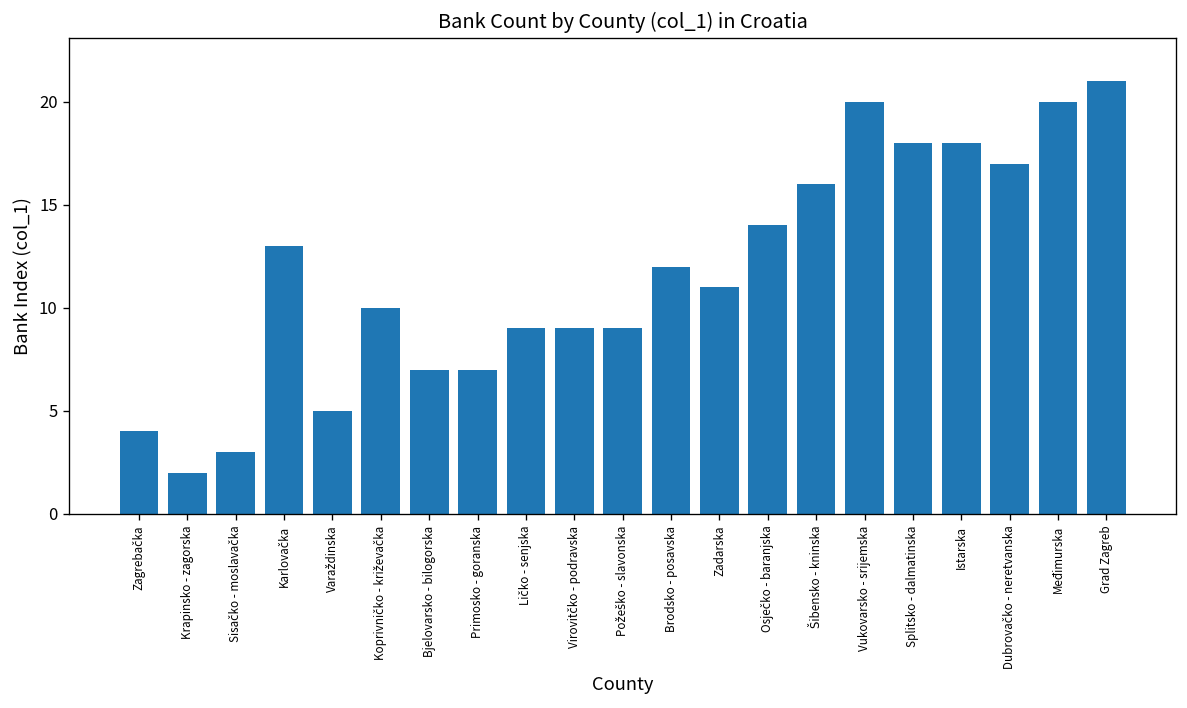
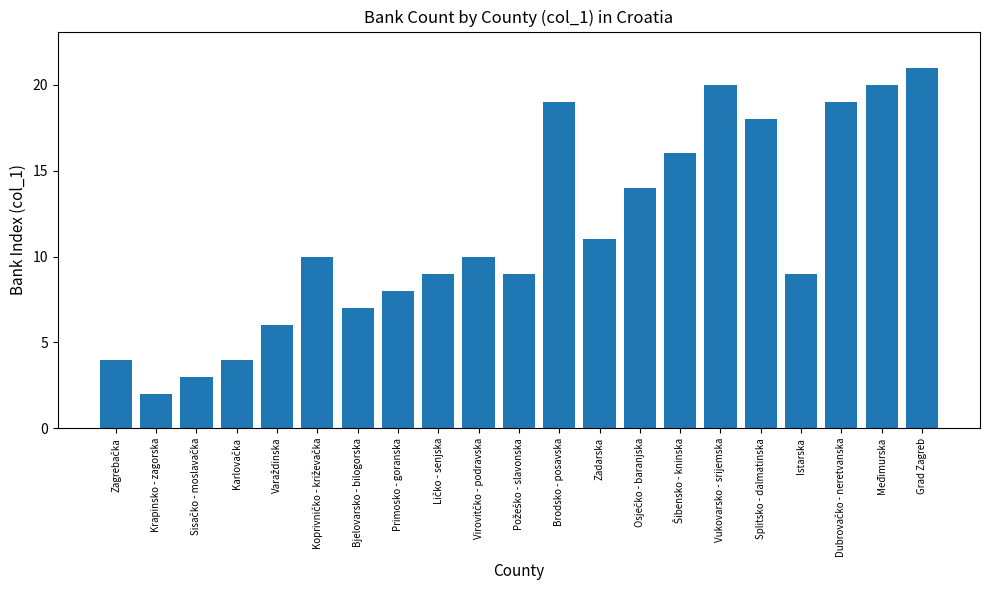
Karlovačka: 13 -> 4
Varaždinska: 5 -> 6
Primosko - goranska: 7 -> 8
Virovitčko - podravska: 9 -> 10
Brodsko - posavska: 12 -> 19
Istarska: 18 -> 9
Dubrovačko - neretvanska: 17 -> 19
